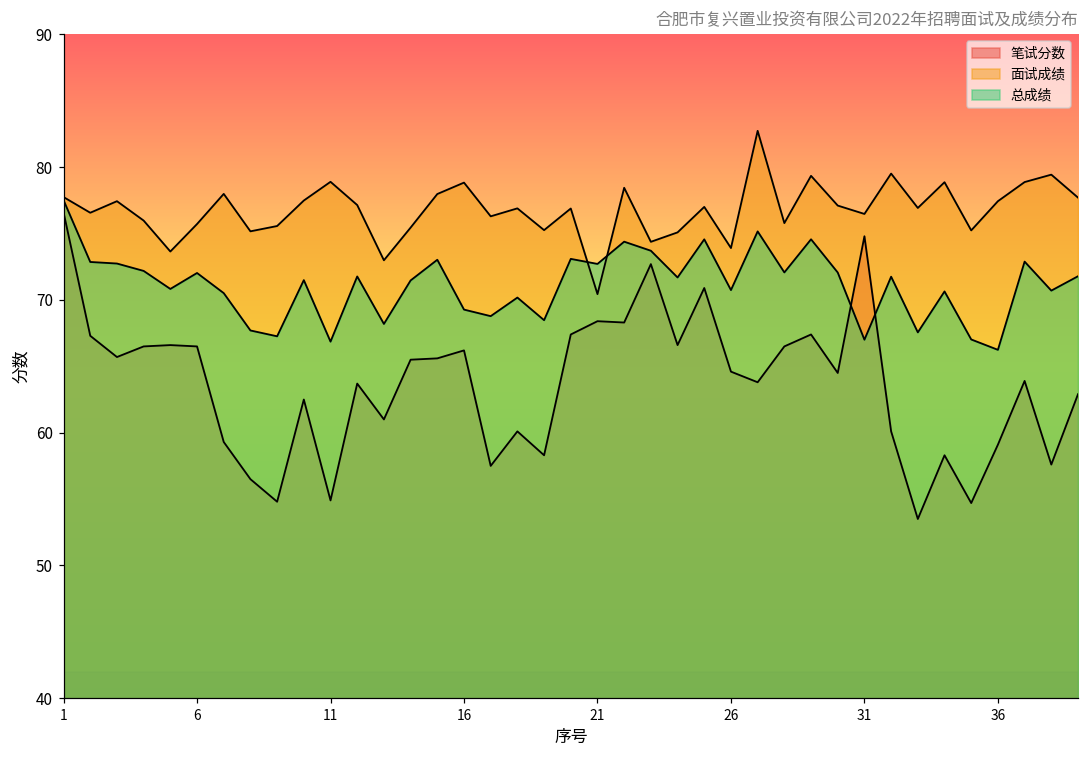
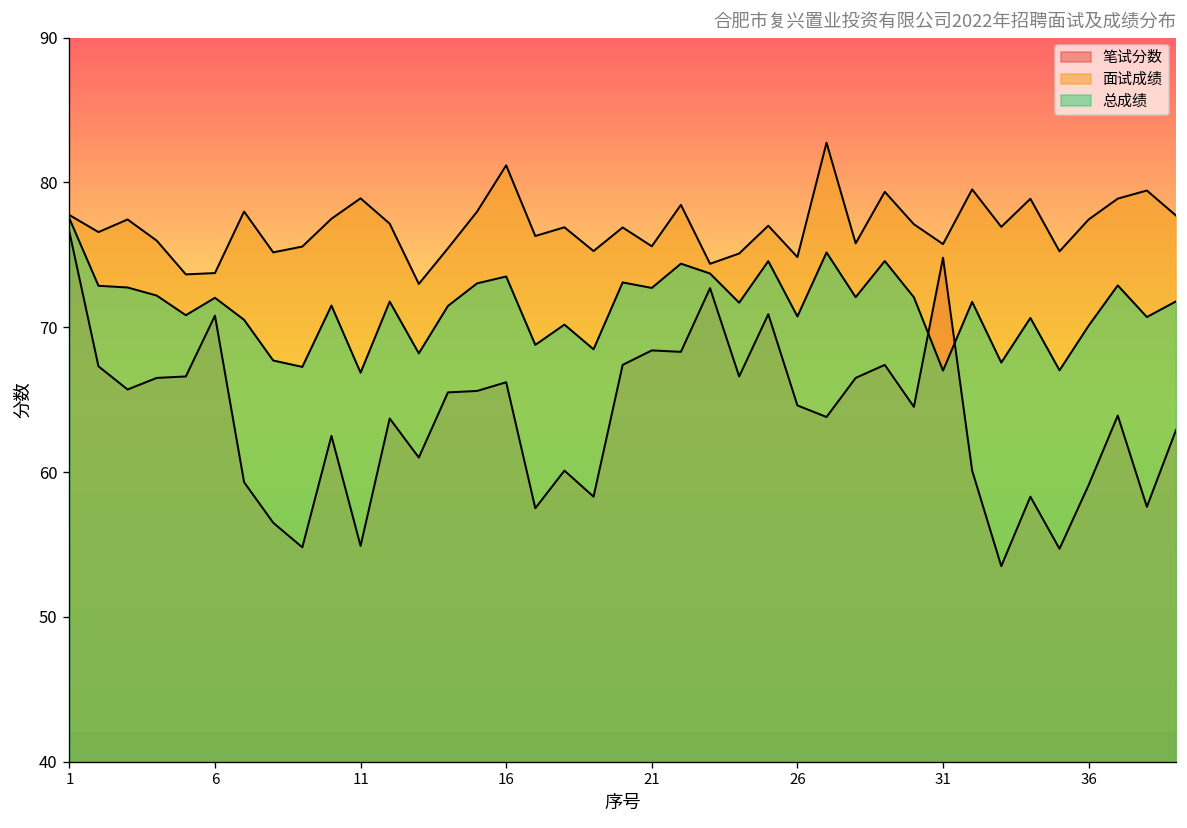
笔试分数, 6: 66.5 -> 70.8
面试成绩, 6: 75.7 -> 73.7
面试成绩, 16: 78.8 -> 81.2
总成绩, 16: 69.3 -> 73.5
面试成绩, 21: 70.4 -> 75.6
面试成绩, 26: 73.9 -> 74.8
面试成绩, 31: 76.5 -> 75.7
总成绩, 36: 66.2 -> 70.1
